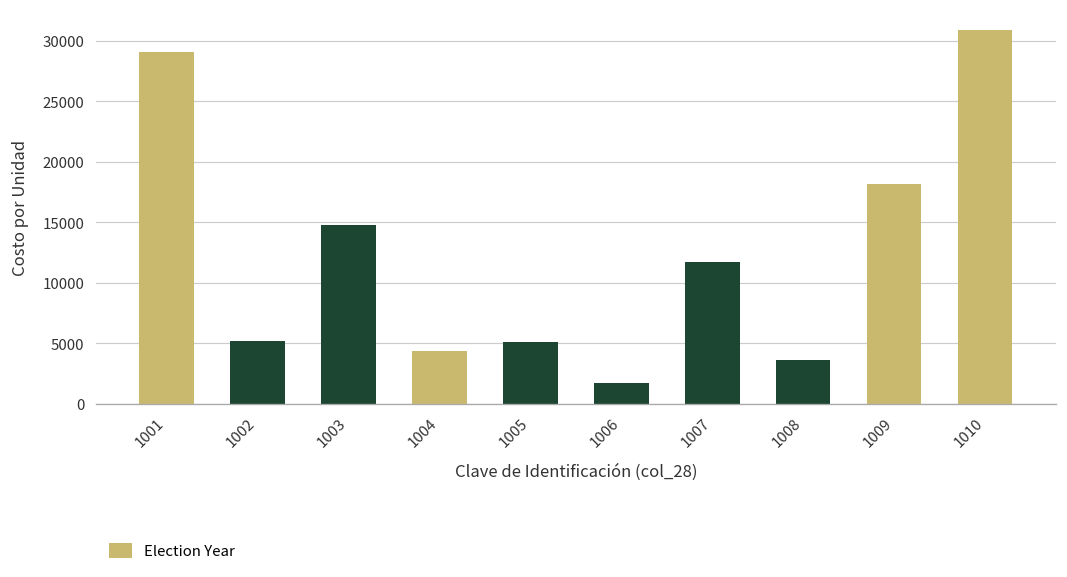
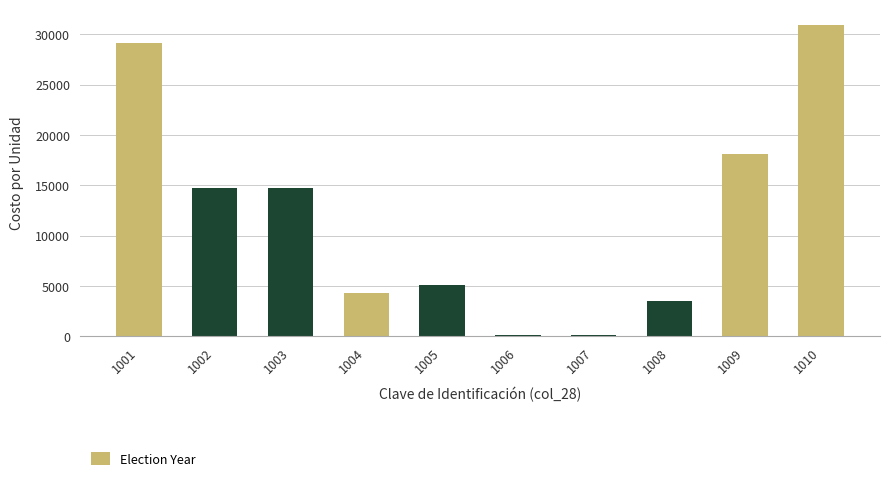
1002: 5200 -> 14700
1006: 1700 -> 100
1007: 11700 -> 100
